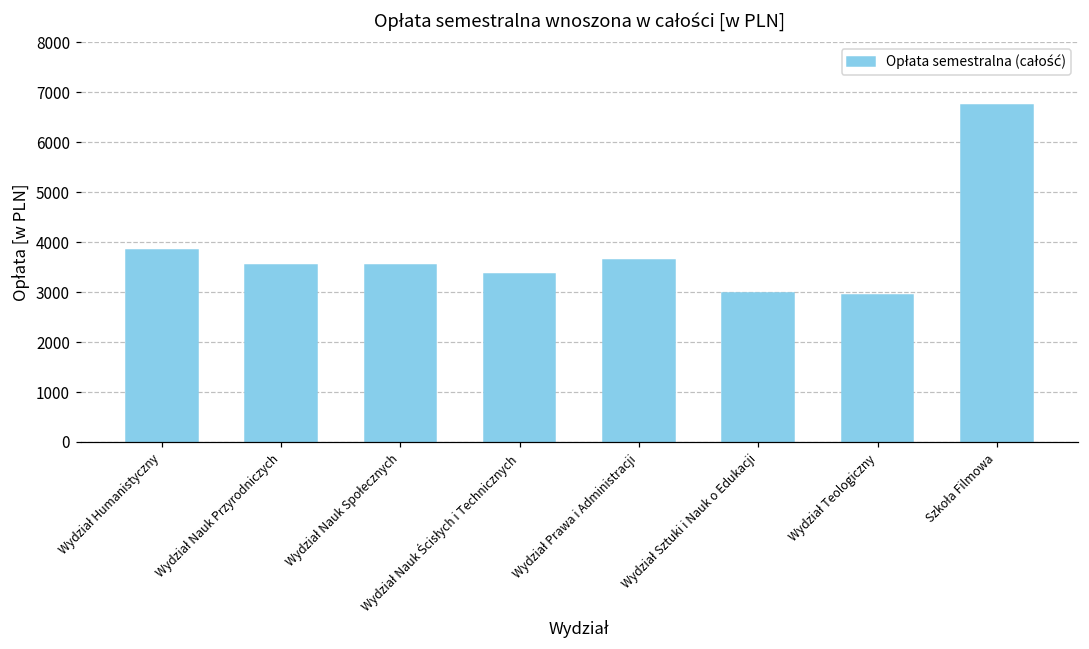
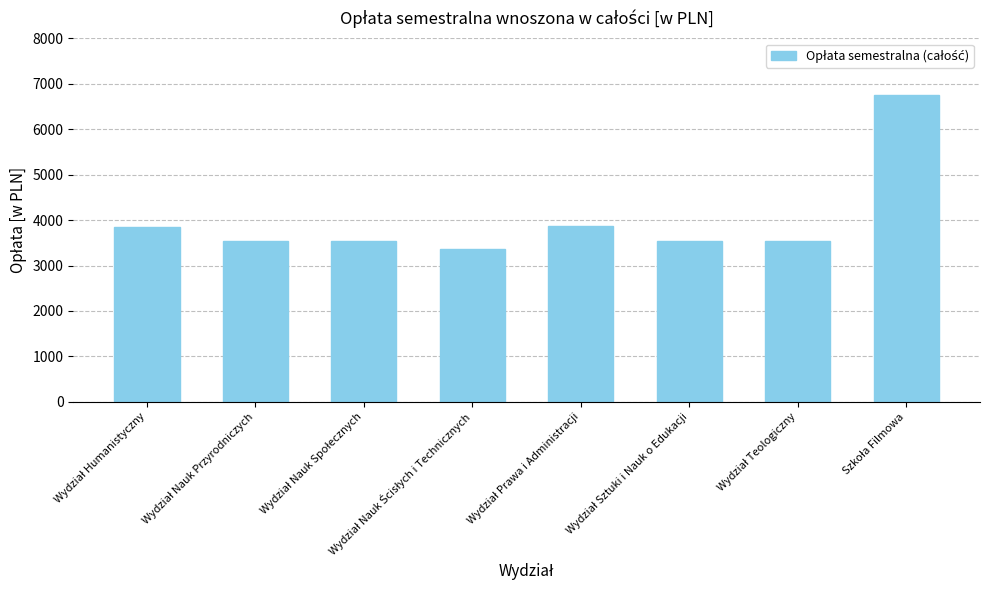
Wydział Prawa i Administracji: 3700 -> 3900
Wydział Sztuki i Nauk o Edukacji: 3000 -> 3600
Wydział Teologiczny: 2900 -> 3600
